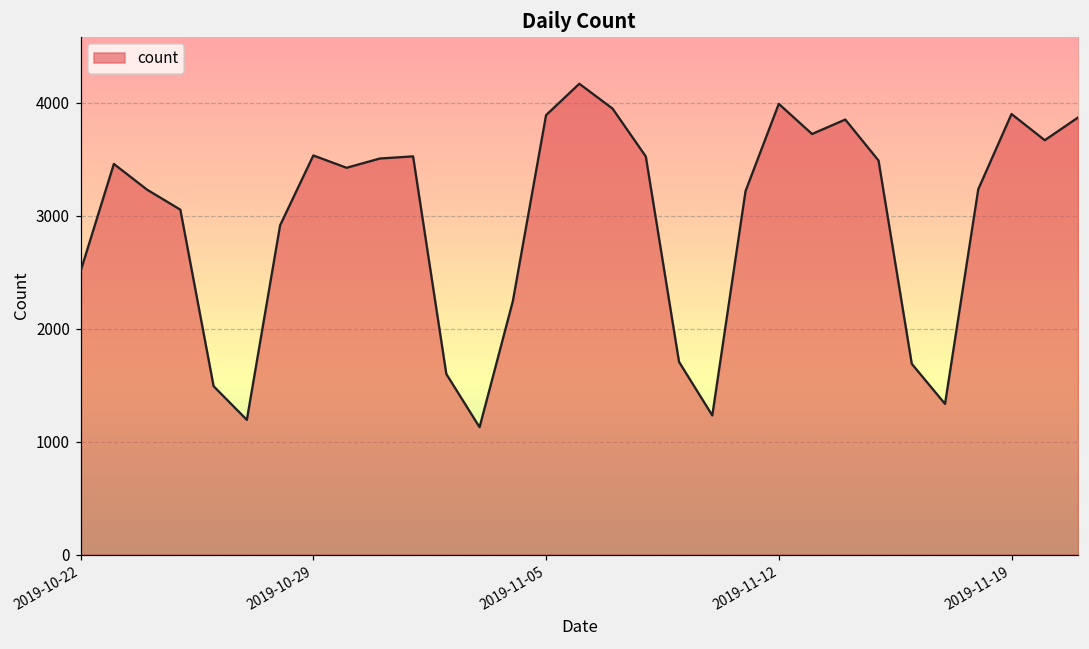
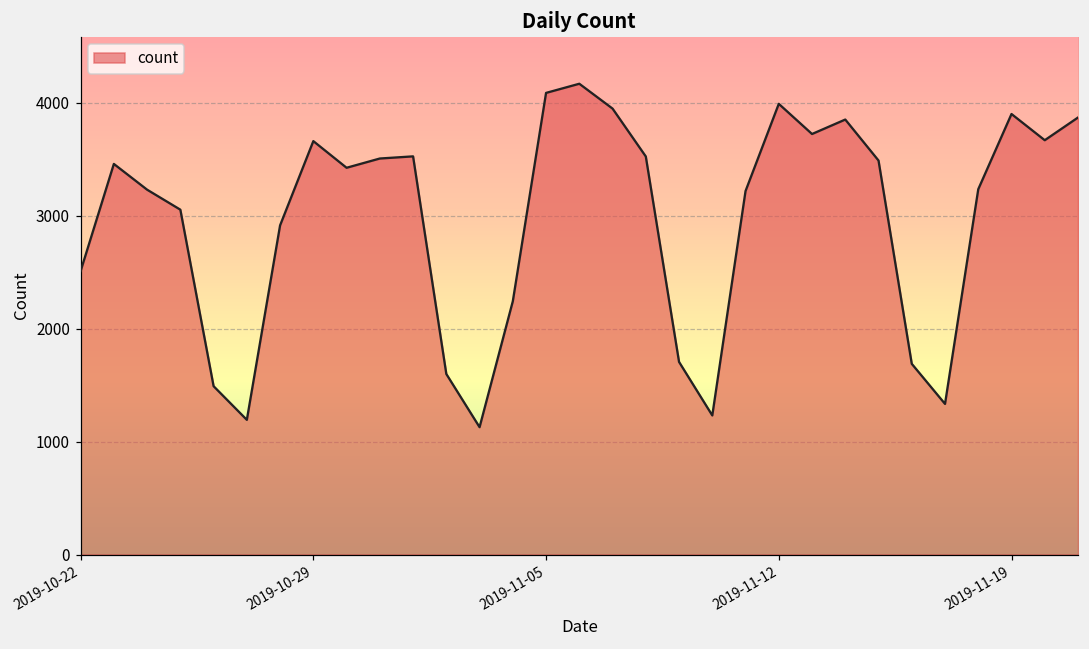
2019-10-29: 3530 -> 3660
2019-11-05: 3890 -> 4090
